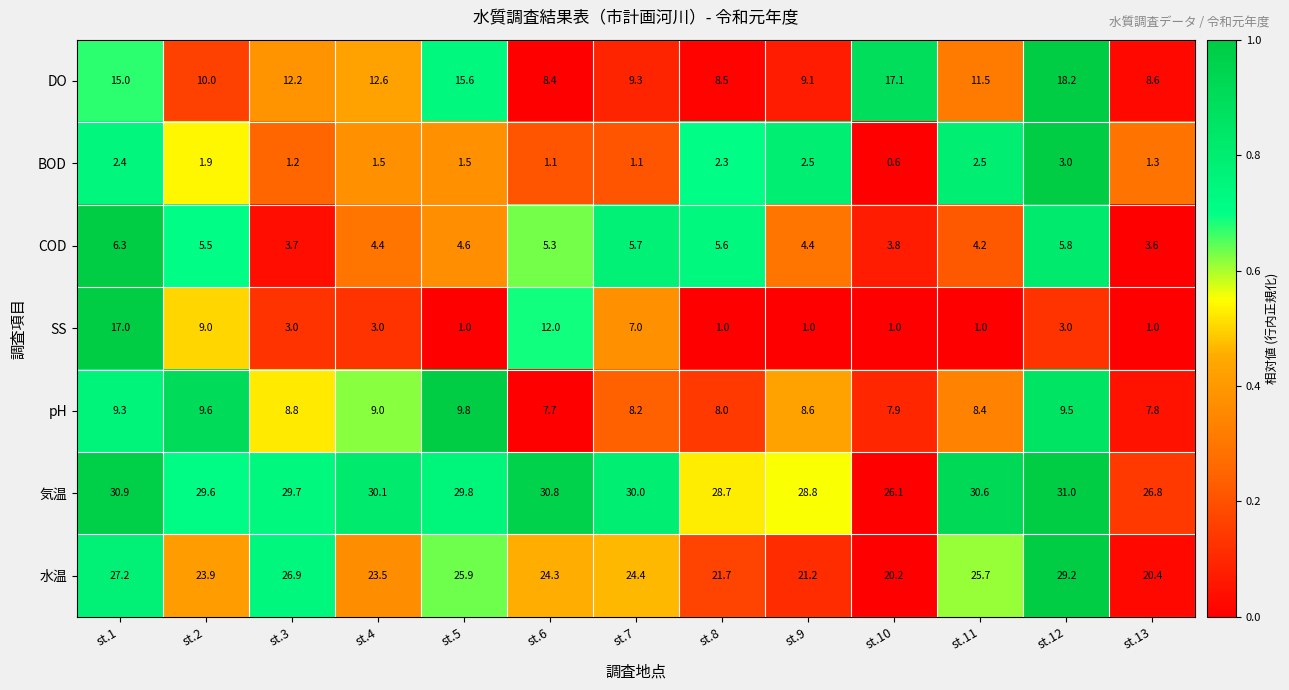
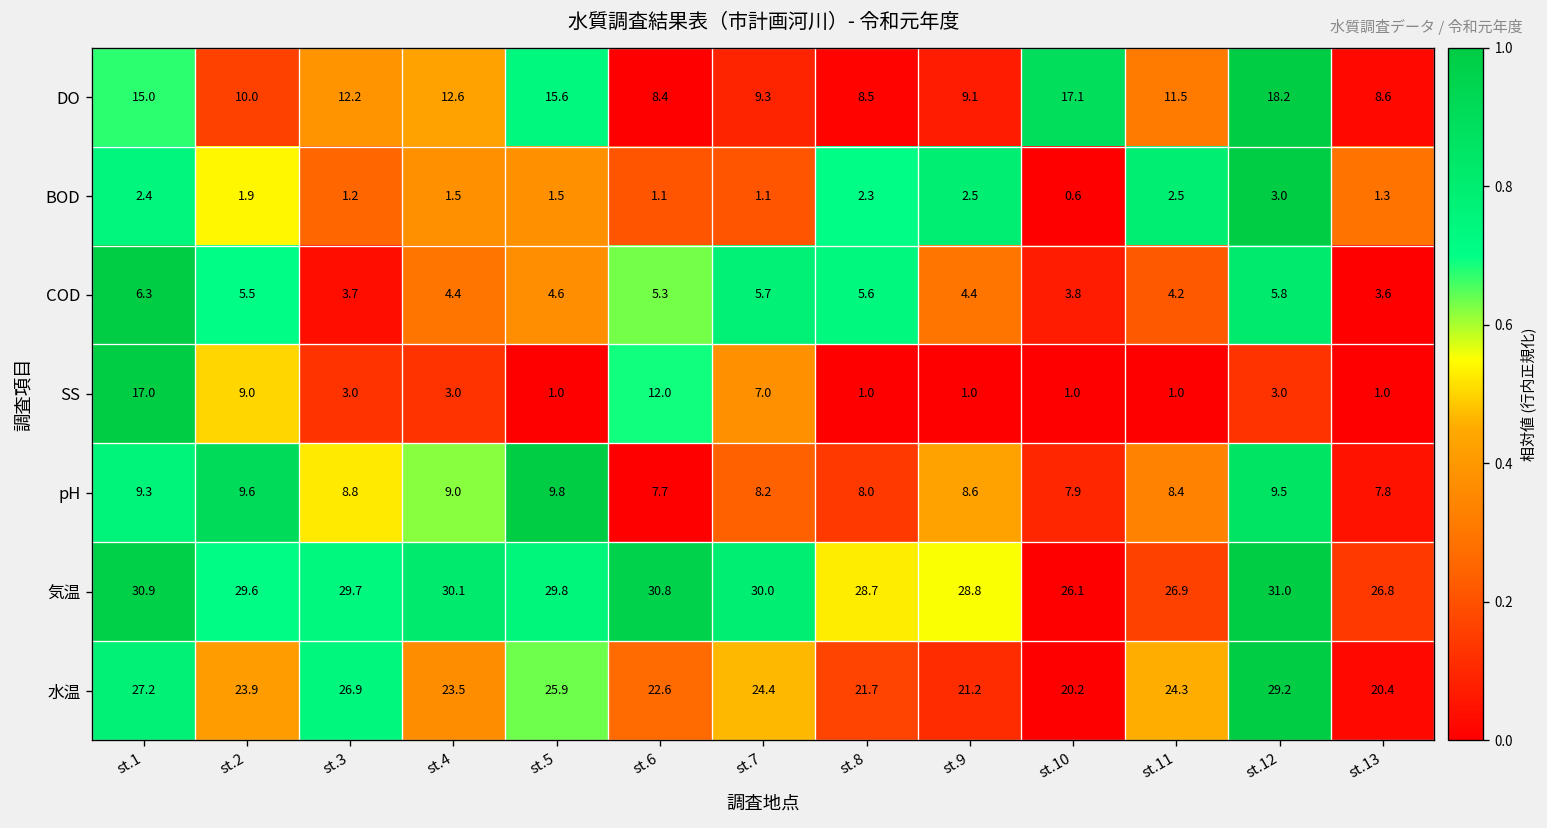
気温, st.11: 30.6 -> 26.9
水温, st.6: 24.3 -> 22.6
水温, st.11: 25.7 -> 24.3
